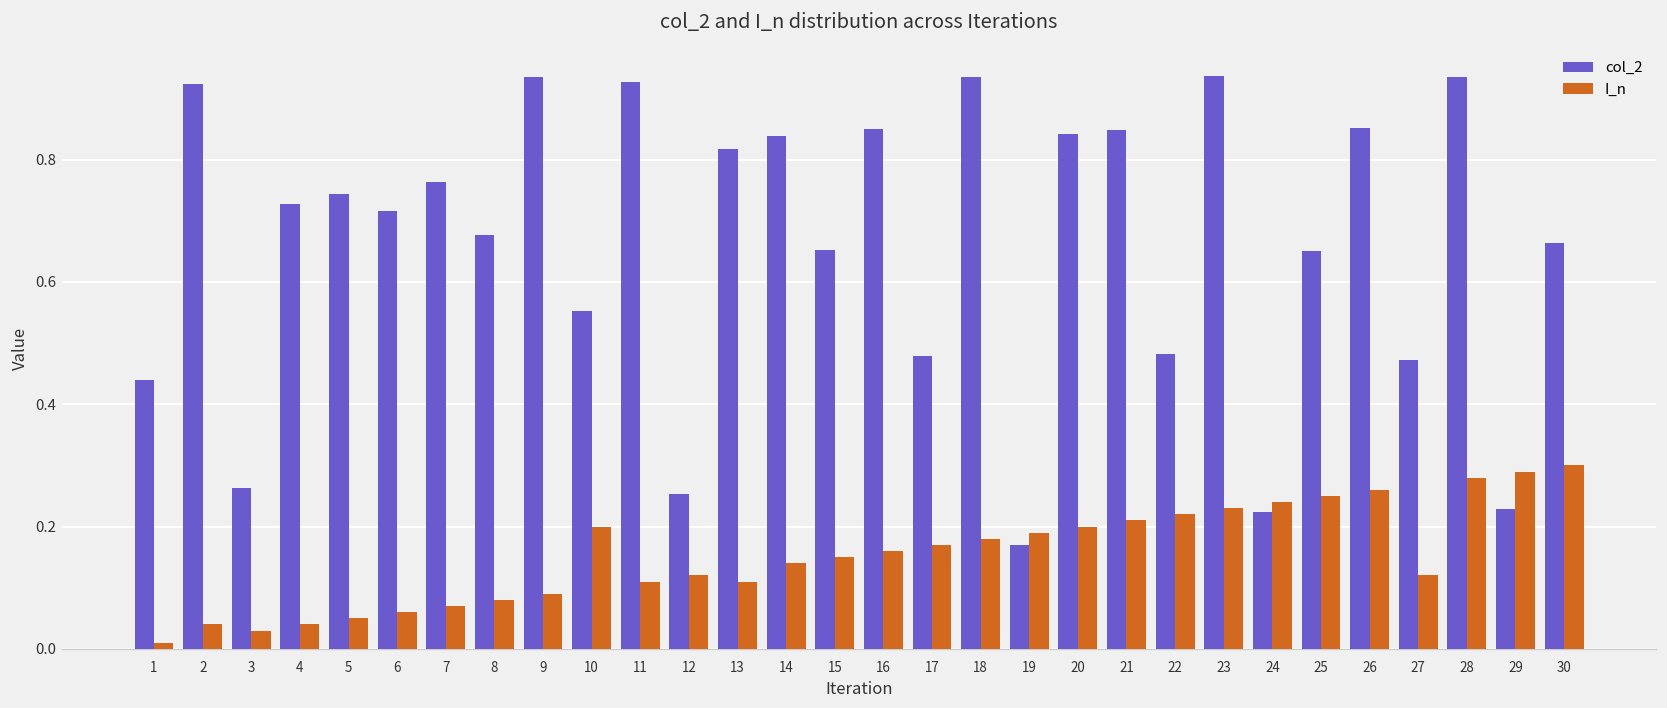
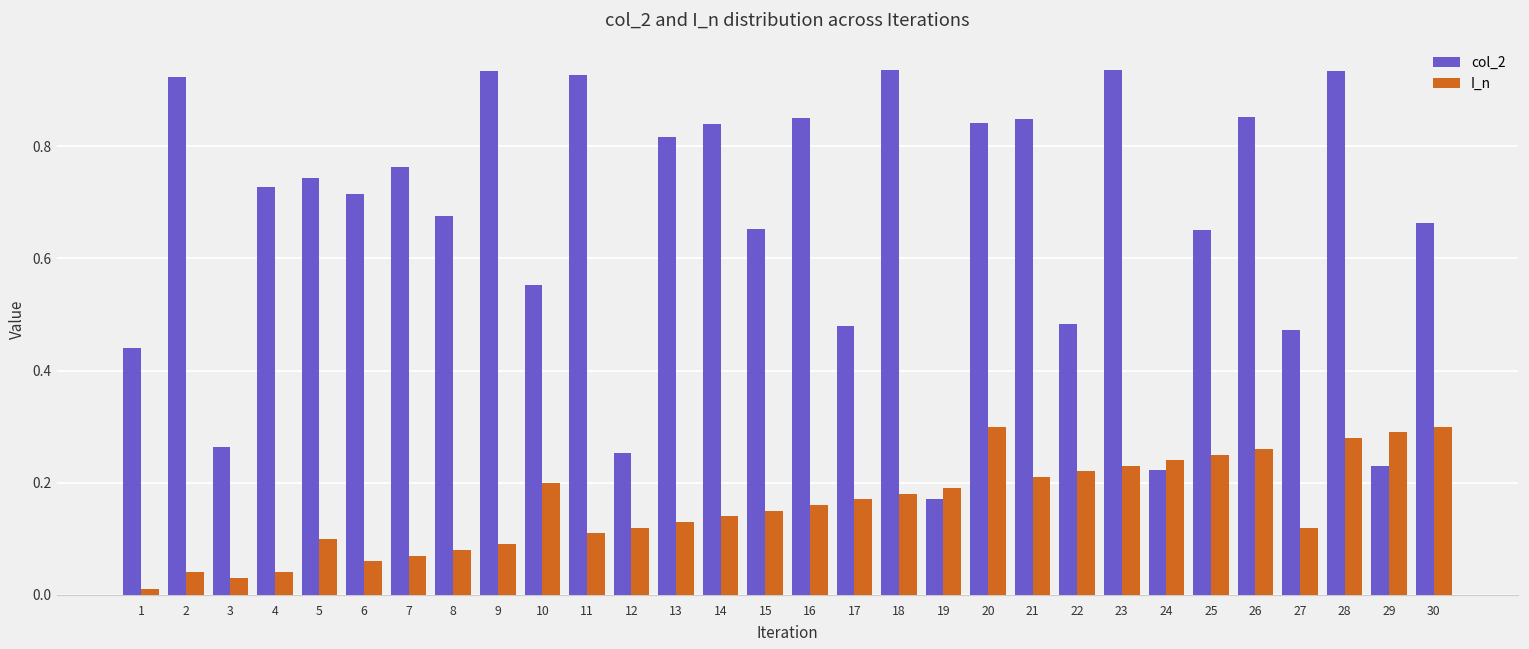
I_n, 5: 0.05 -> 0.10
I_n, 13: 0.11 -> 0.13
I_n, 20: 0.2 -> 0.3
